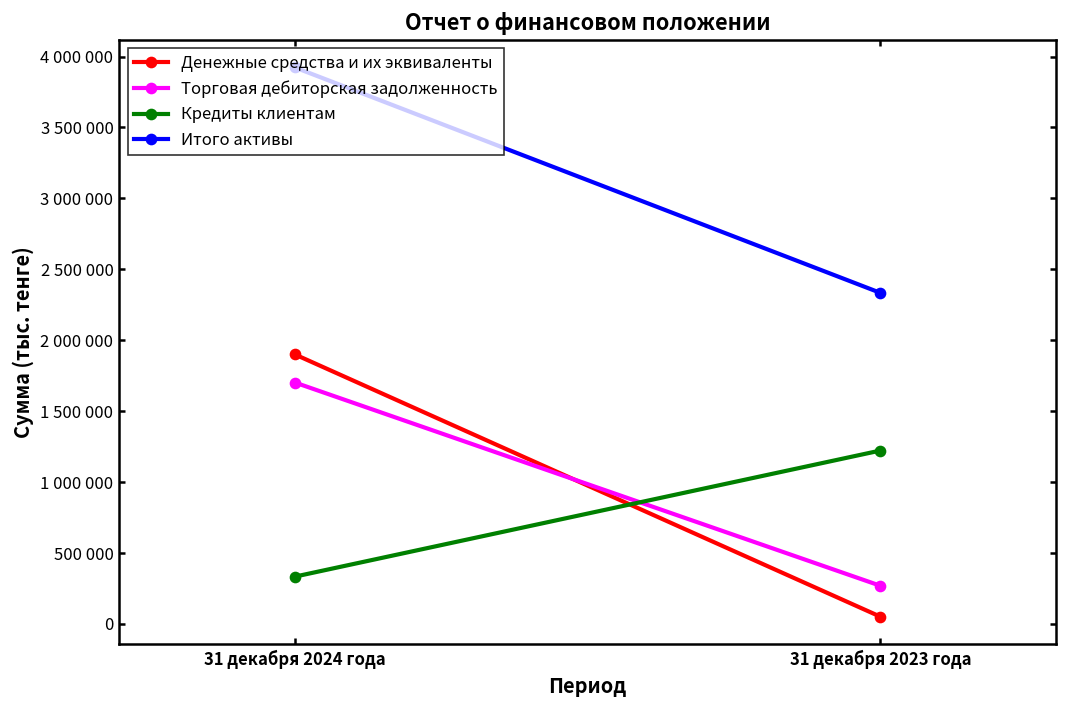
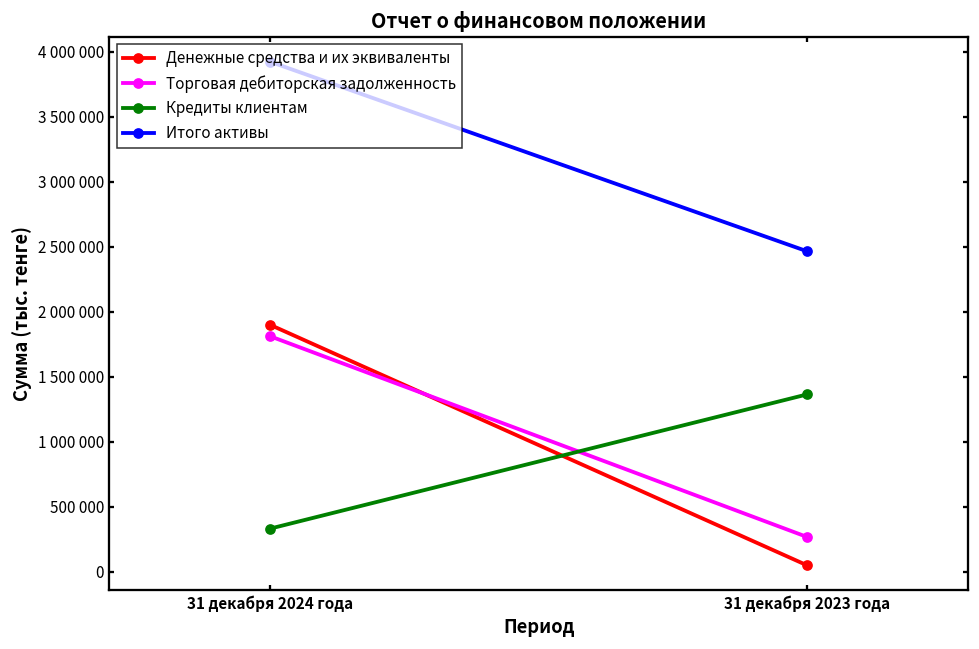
Торговая дебиторская задолженность, 31 декабря 2024 года: 1700000 -> 1810000
Кредиты клиентам, 31 декабря 2023 года: 1220000 -> 1370000
Итого активы, 31 декабря 2023 года: 2330000 -> 2470000
